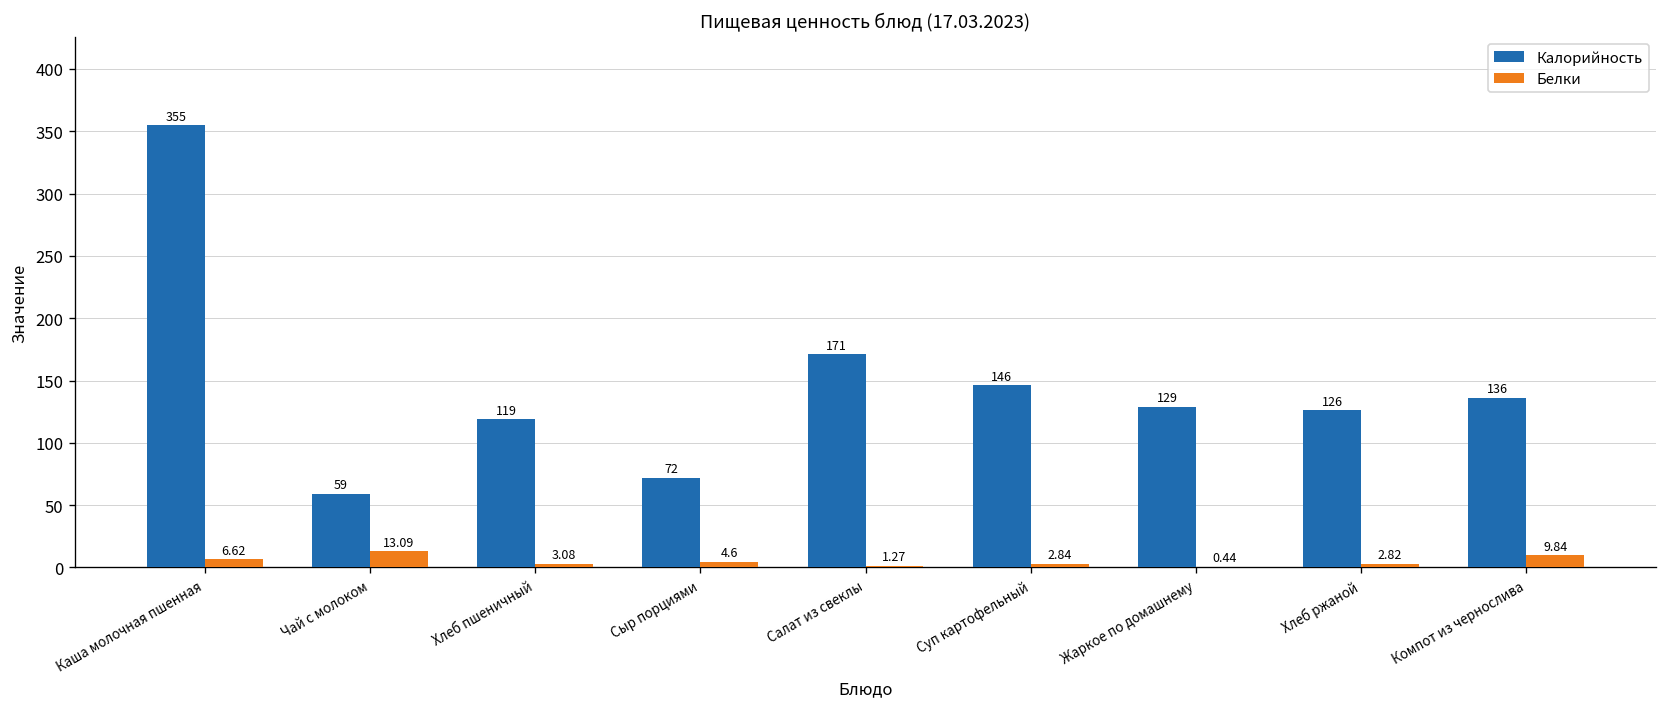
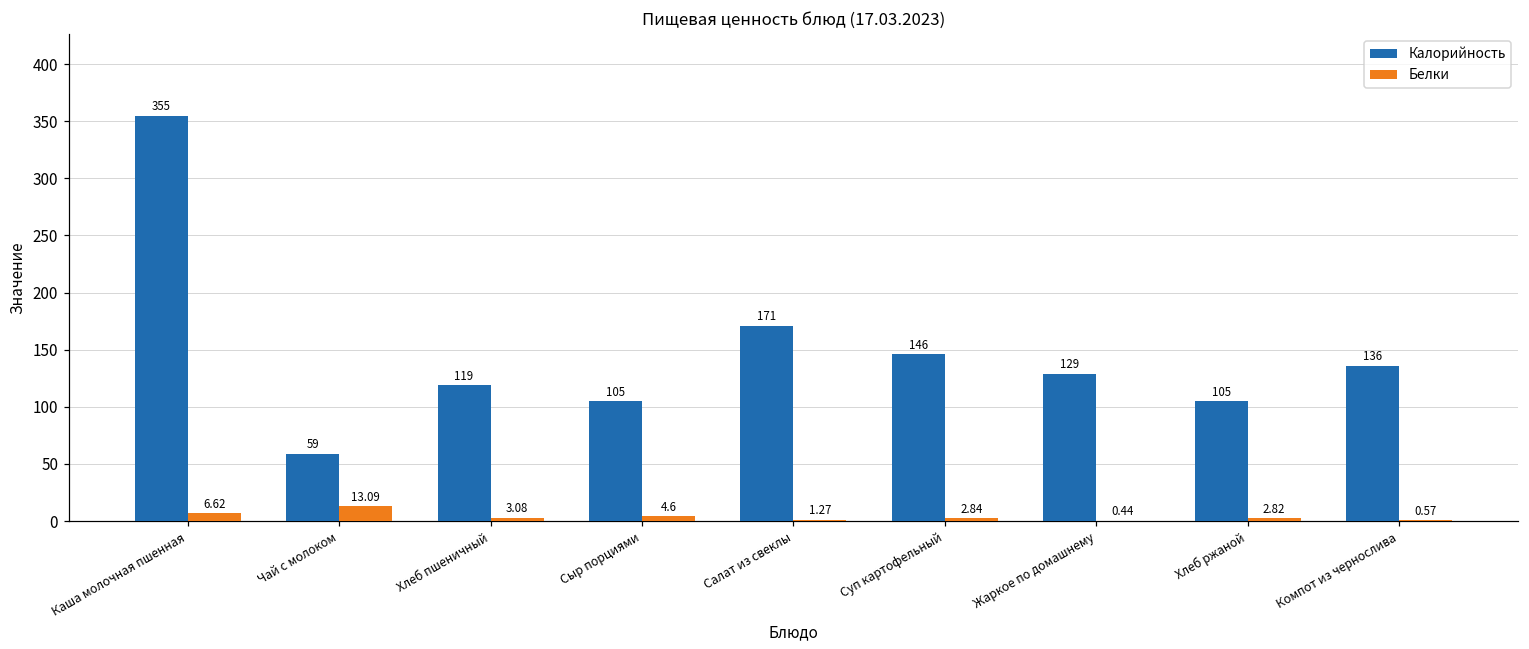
Калорийность, Сыр порциями: 72 -> 105
Калорийность, Хлеб ржаной: 126 -> 105
Белки, Компот из чернослива: 9.84 -> 0.57
